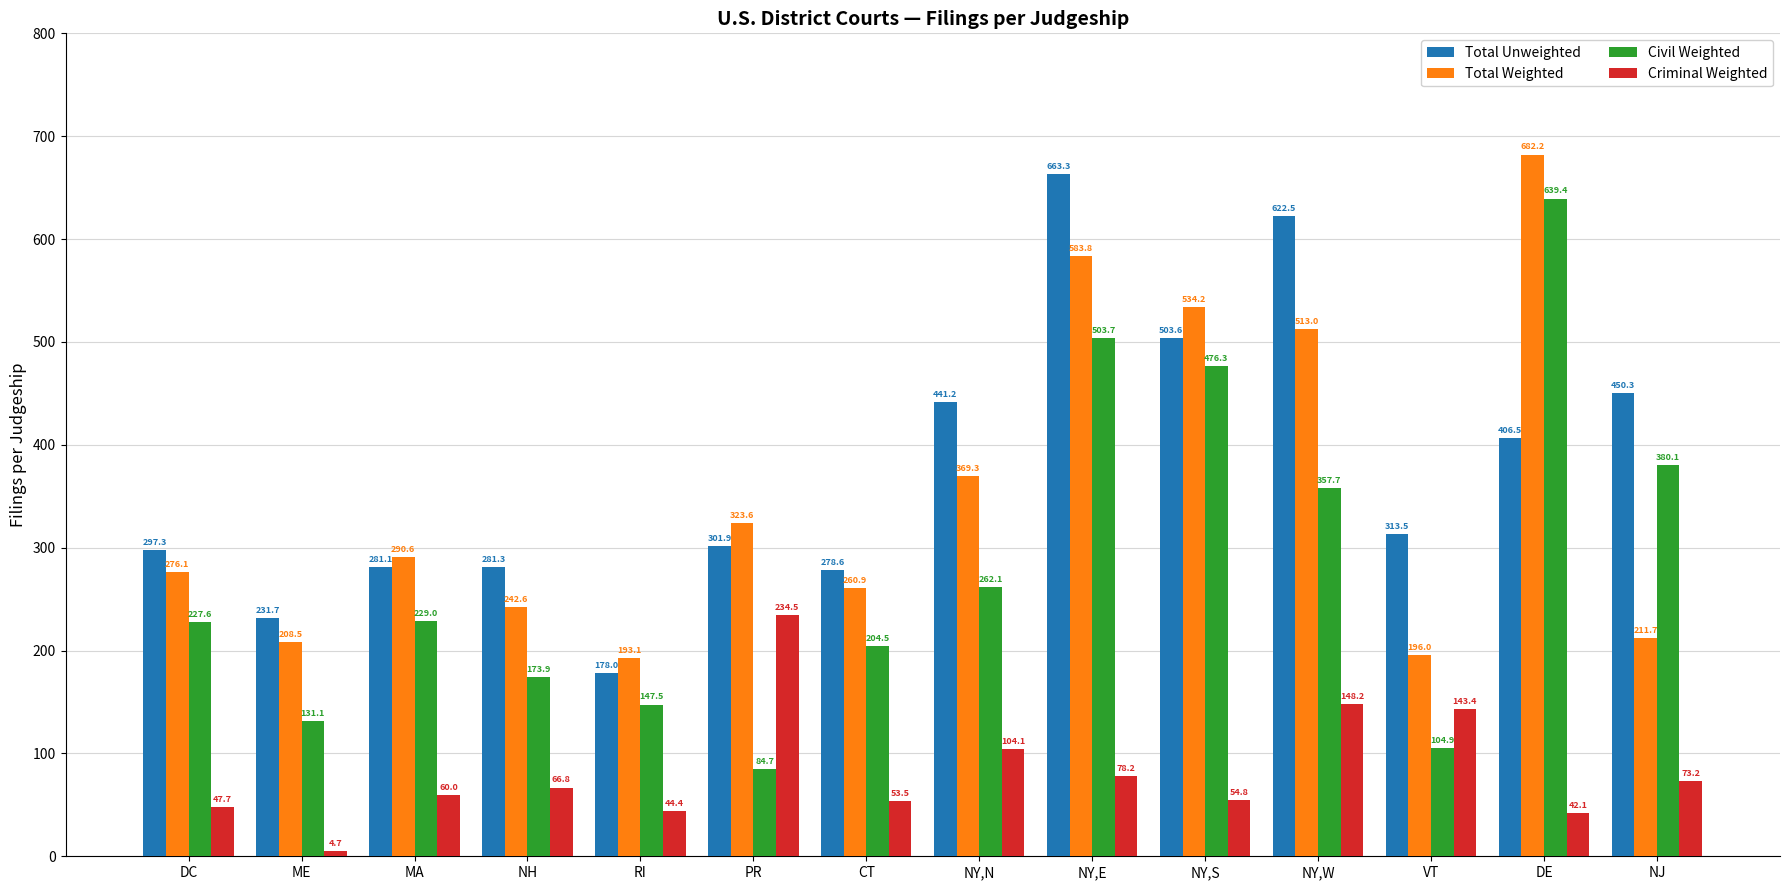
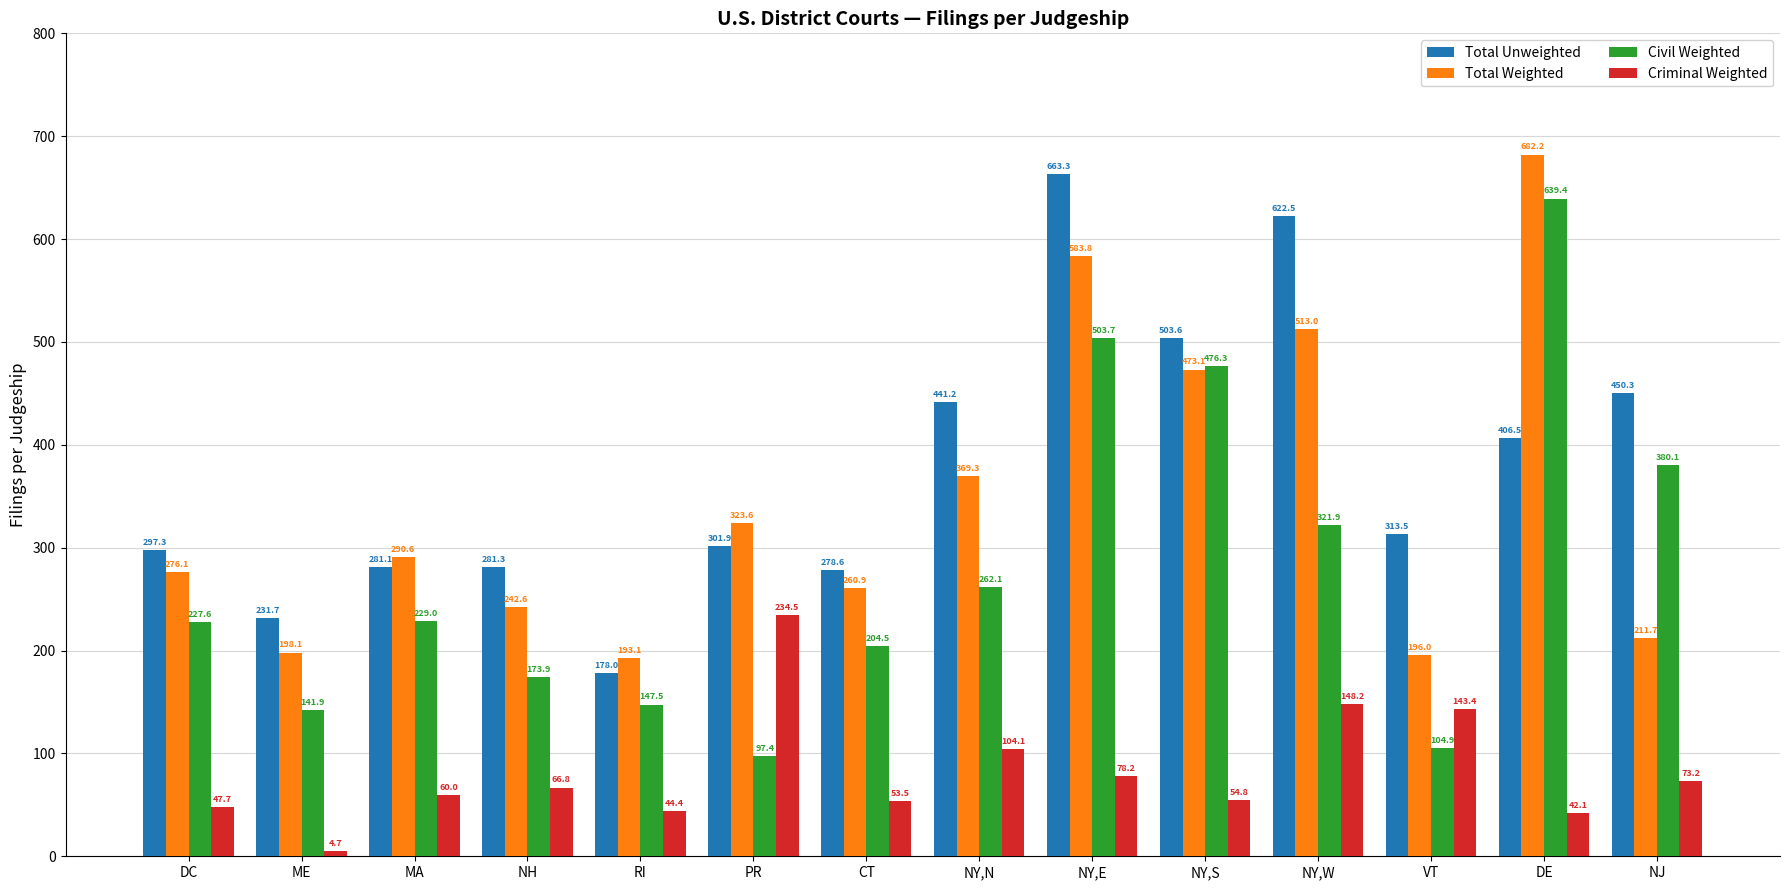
Total Weighted, ME: 208.5 -> 198.1
Civil Weighted, ME: 131.1 -> 141.9
Civil Weighted, PR: 84.7 -> 97.4
Total Weighted, NY,S: 534.2 -> 473.1
Civil Weighted, NY,W: 357.7 -> 321.9
